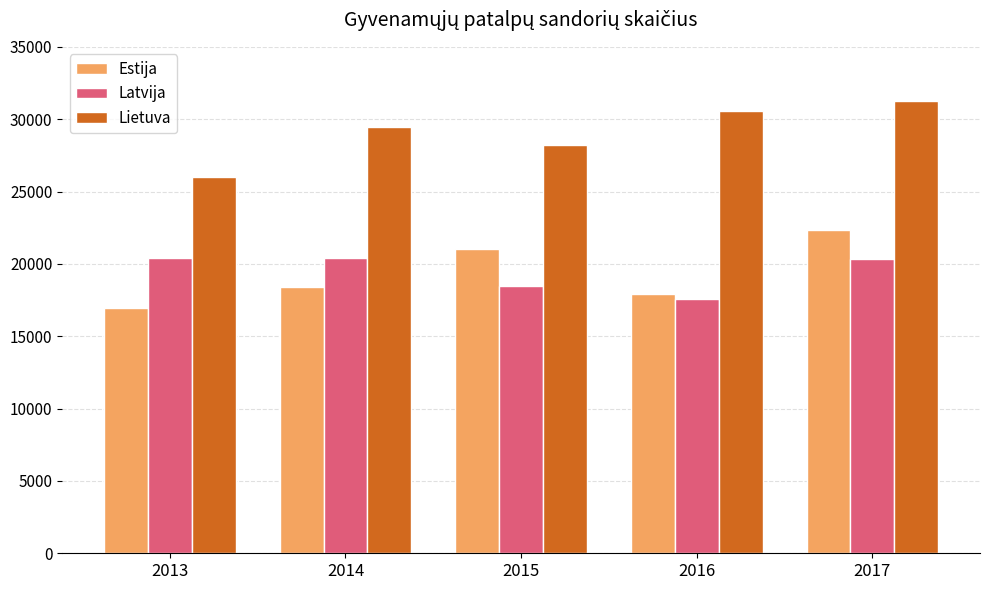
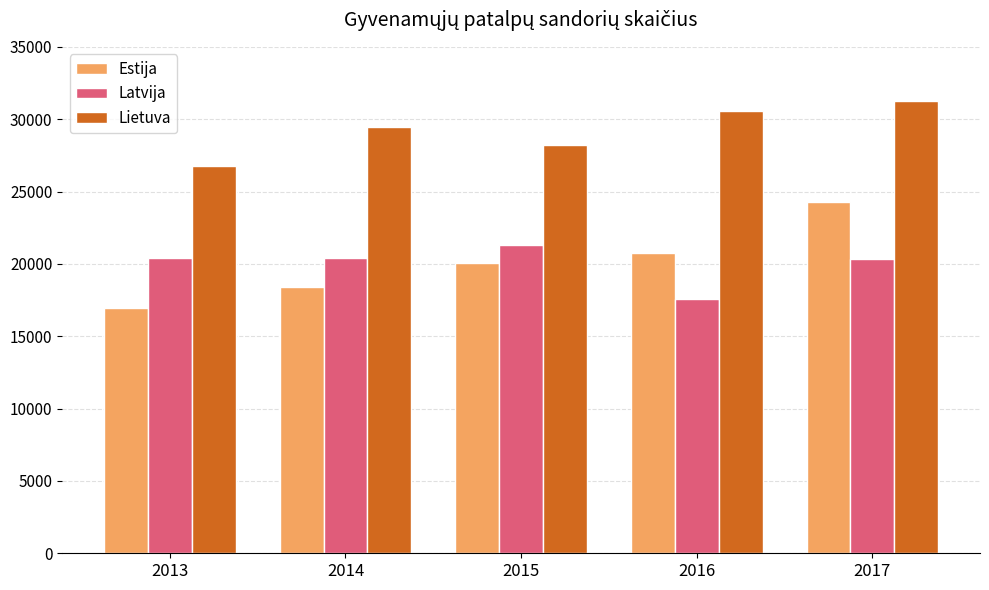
Lietuva, 2013: 26000 -> 26800
Estija, 2015: 21000 -> 20100
Latvija, 2015: 18500 -> 21300
Estija, 2016: 17900 -> 20700
Estija, 2017: 22300 -> 24300
